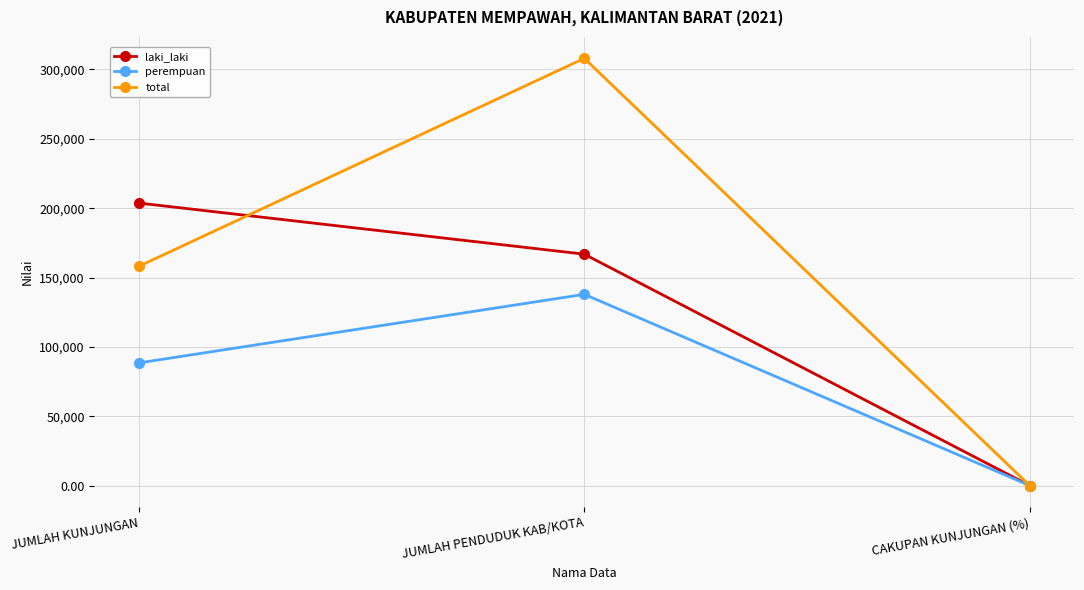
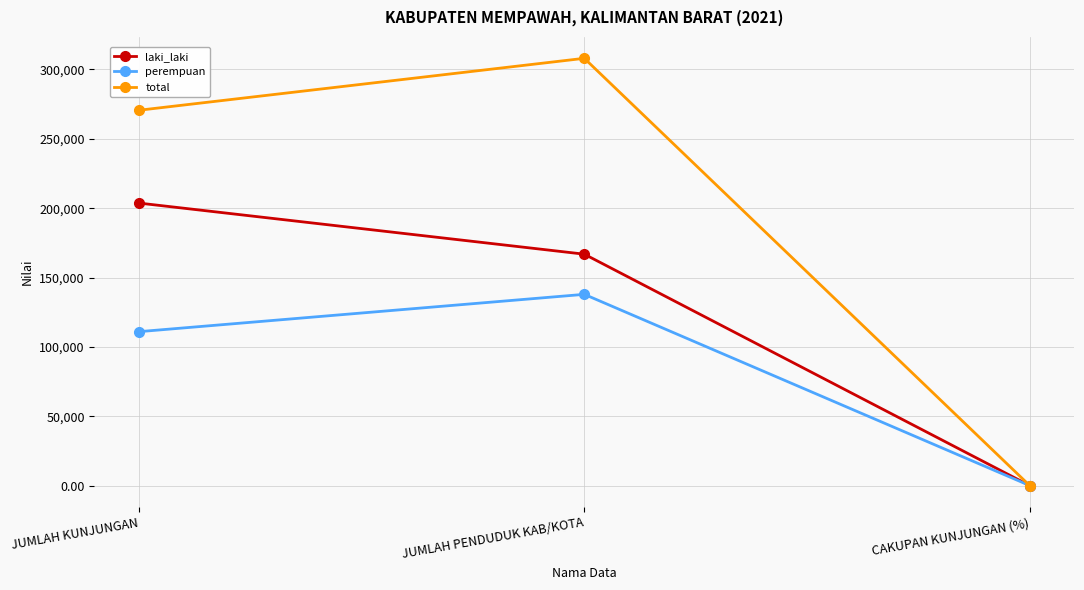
perempuan, JUMLAH KUNJUNGAN: 88,000 -> 111,000
total, JUMLAH KUNJUNGAN: 158,000 -> 271,000
